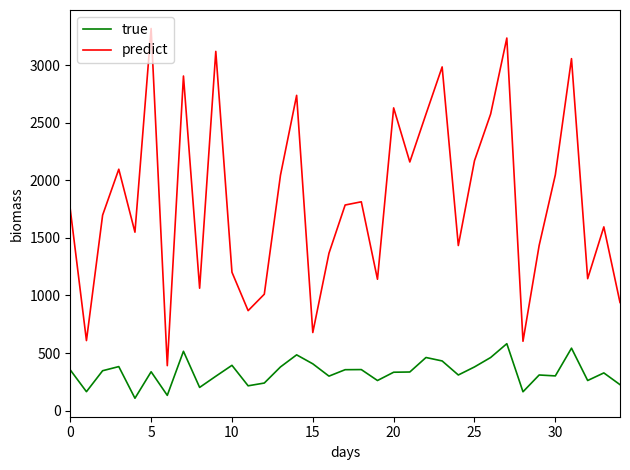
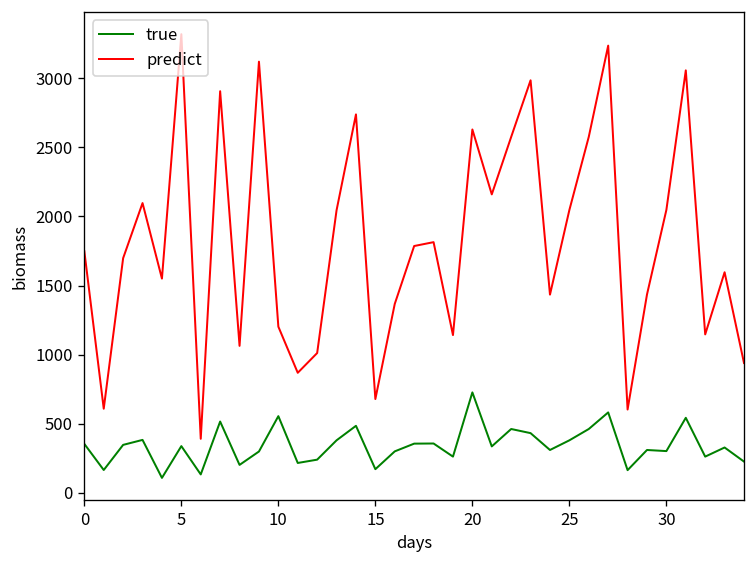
true, 10: 390 -> 550
true, 15: 410 -> 170
true, 20: 330 -> 730
predict, 25: 2170 -> 2050
